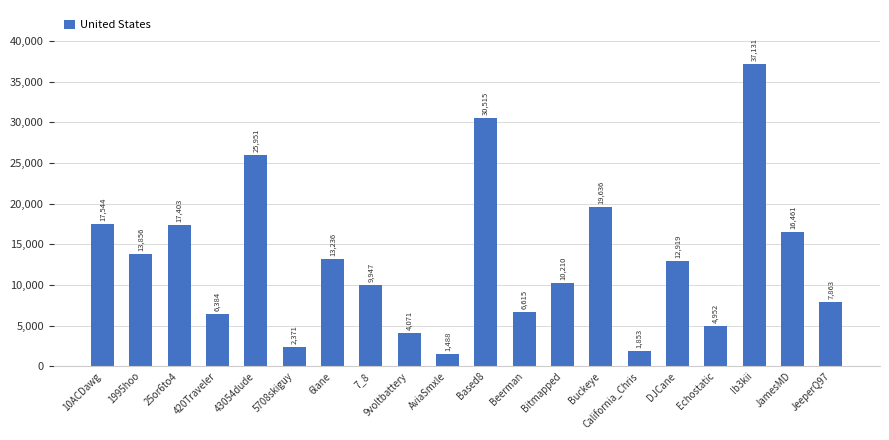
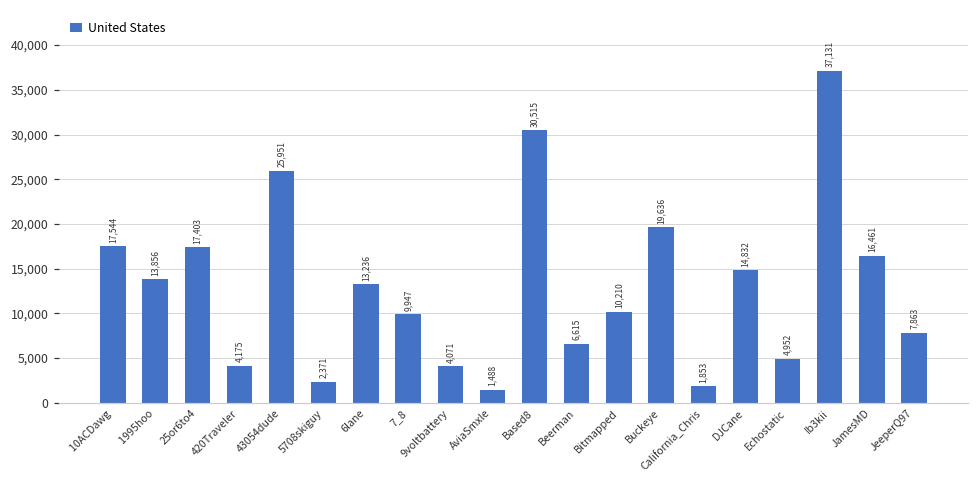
420Traveler: 6,384 -> 4,175
DJCane: 12,919 -> 14,832
